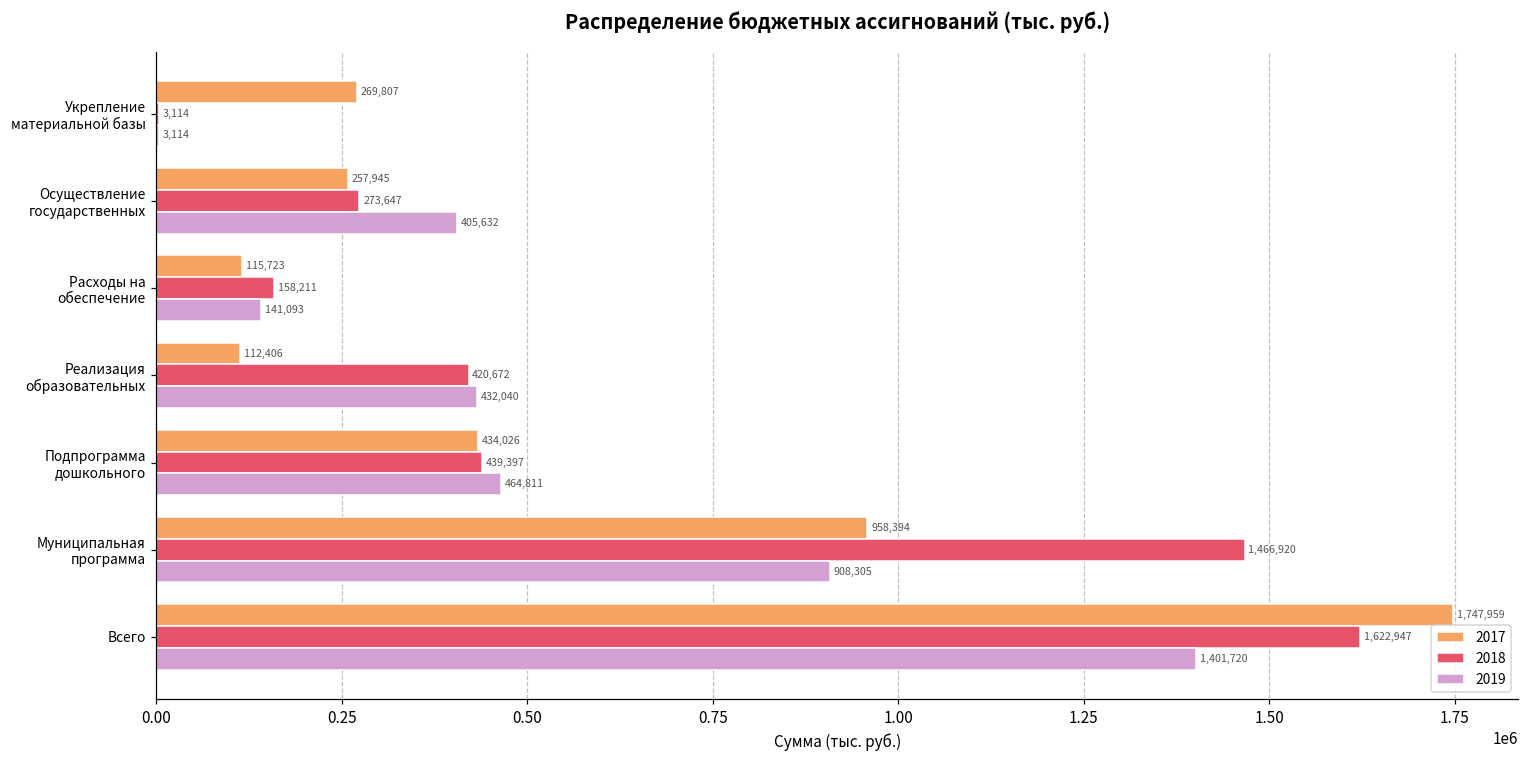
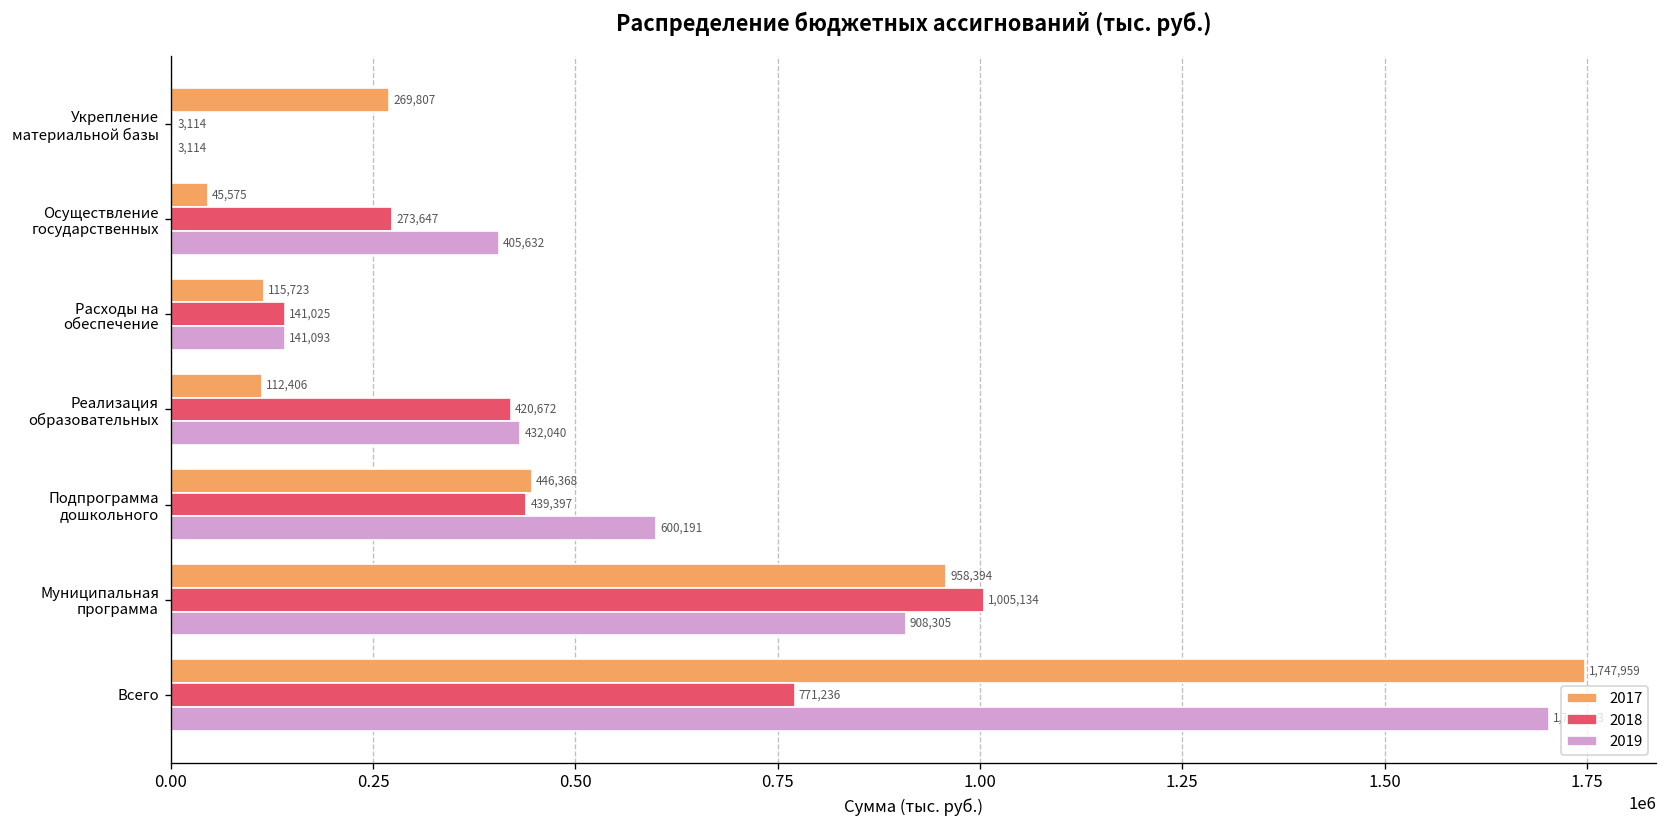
2017, Осуществление государственных: 257,945 -> 45,575
2018, Расходы на обеспечение: 158,211 -> 141,025
2017, Подпрограмма дошкольного: 434,026 -> 446,368
2019, Подпрограмма дошкольного: 464,811 -> 600,191
2018, Муниципальная программа: 1,466,920 -> 1,005,134
2018, Всего: 1,622,947 -> 771,236
2019, Всего: 1400000 -> 1700000
